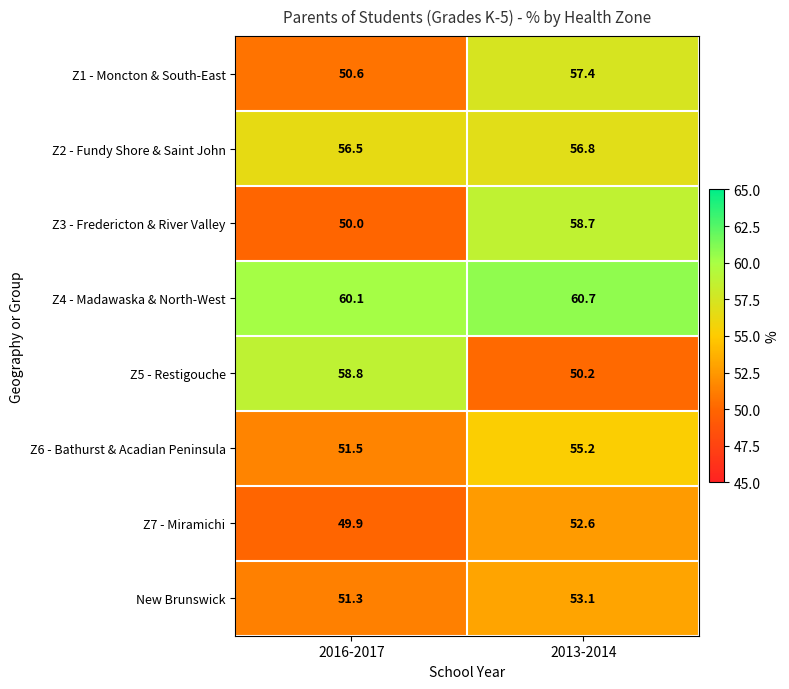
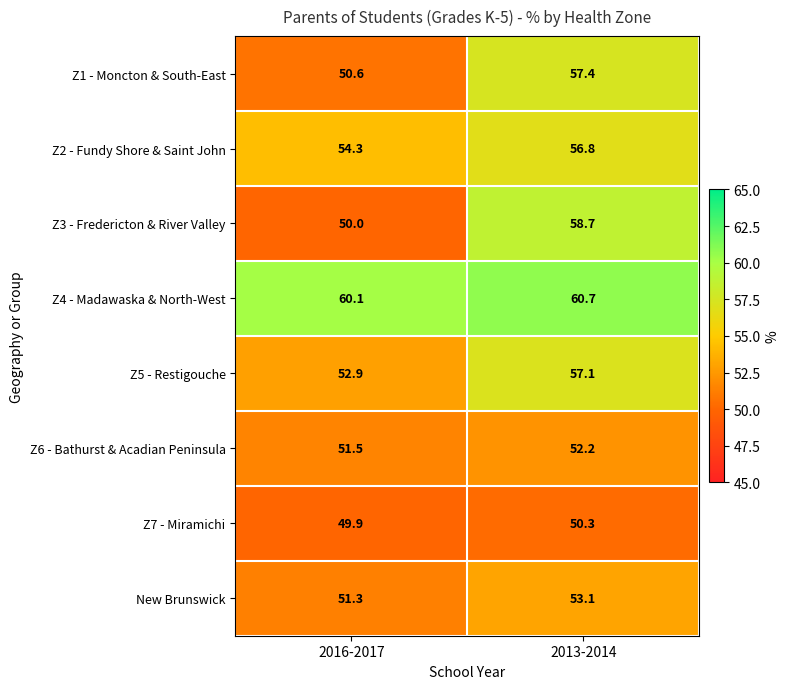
Z2 - Fundy Shore & Saint John, 2016-2017: 56.5 -> 54.3
Z5 - Restigouche, 2016-2017: 58.8 -> 52.9
Z5 - Restigouche, 2013-2014: 50.2 -> 57.1
Z6 - Bathurst & Acadian Peninsula, 2013-2014: 55.2 -> 52.2
Z7 - Miramichi, 2013-2014: 52.6 -> 50.3
